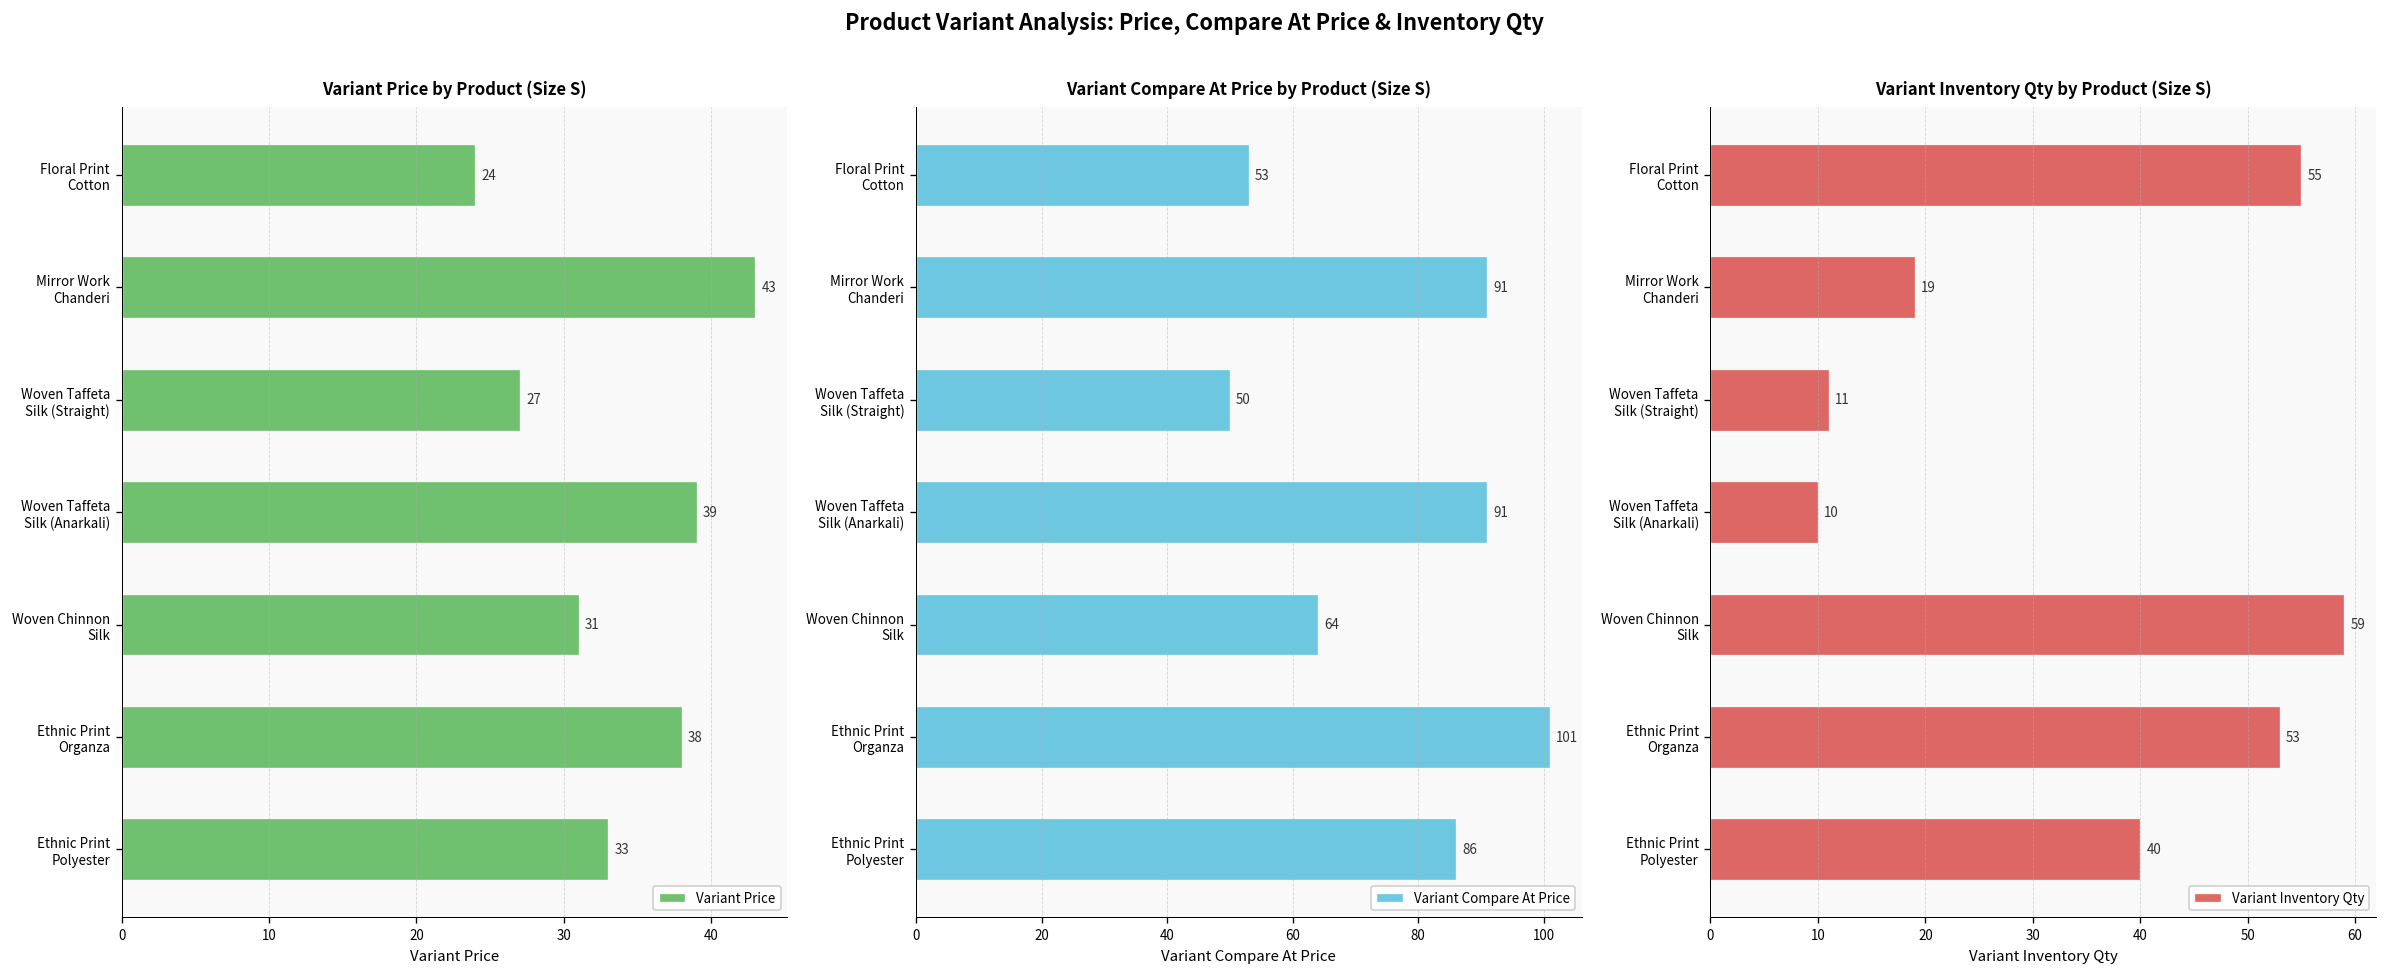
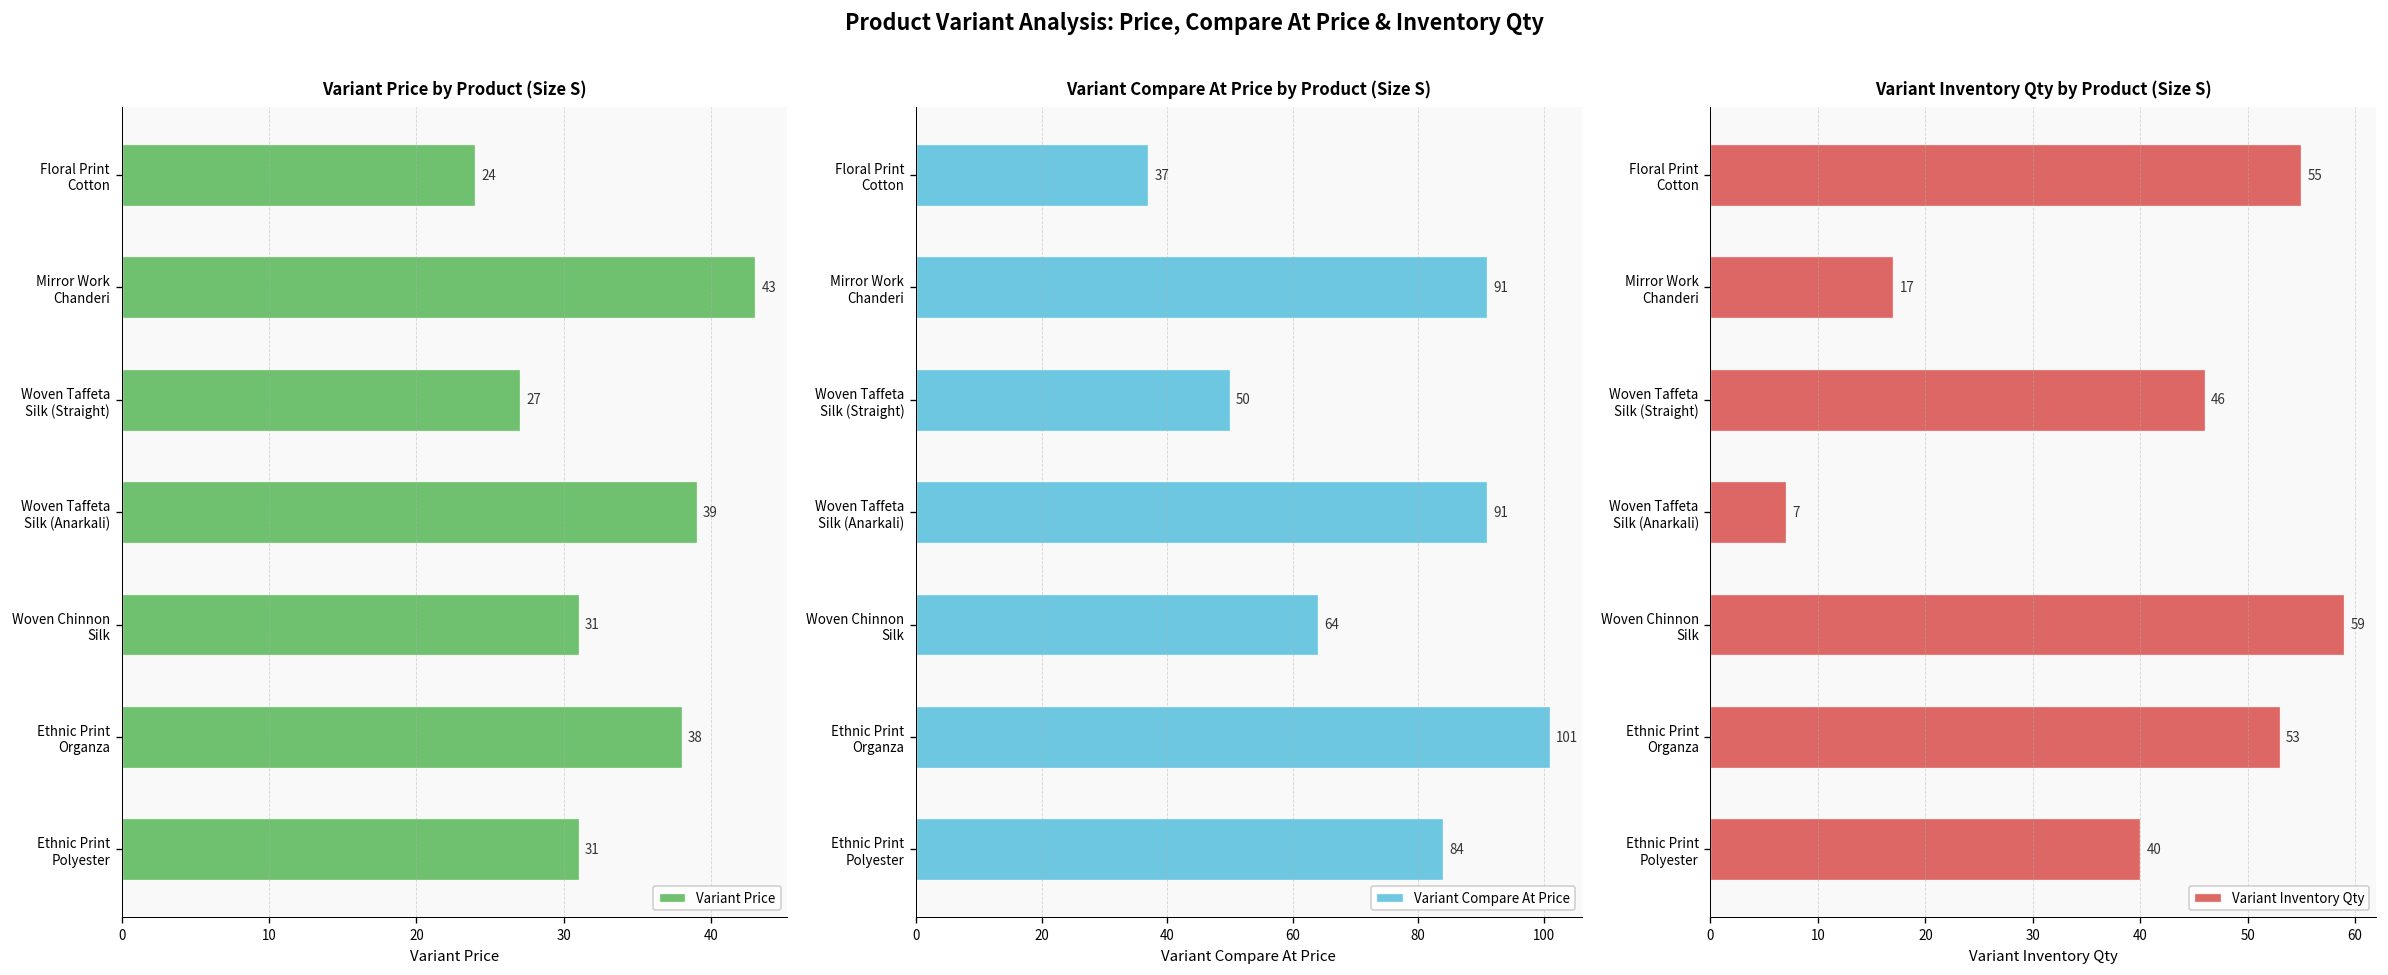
Variant Price by Product (Size S), Ethnic Print Polyester: 33 -> 31
Variant Compare At Price by Product (Size S), Floral Print Cotton: 53 -> 37
Variant Compare At Price by Product (Size S), Ethnic Print Polyester: 86 -> 84
Variant Inventory Qty by Product (Size S), Mirror Work Chanderi: 19 -> 17
Variant Inventory Qty by Product (Size S), Woven Taffeta Silk (Straight): 11 -> 46
Variant Inventory Qty by Product (Size S), Woven Taffeta Silk (Anarkali): 10 -> 7
